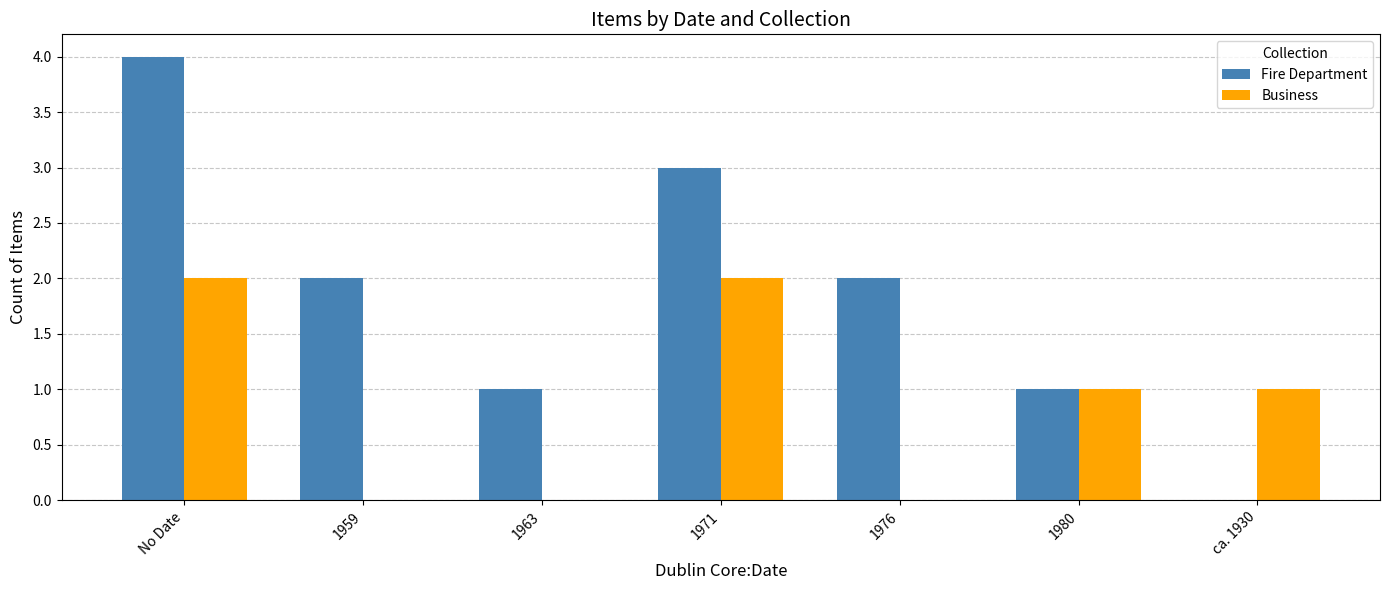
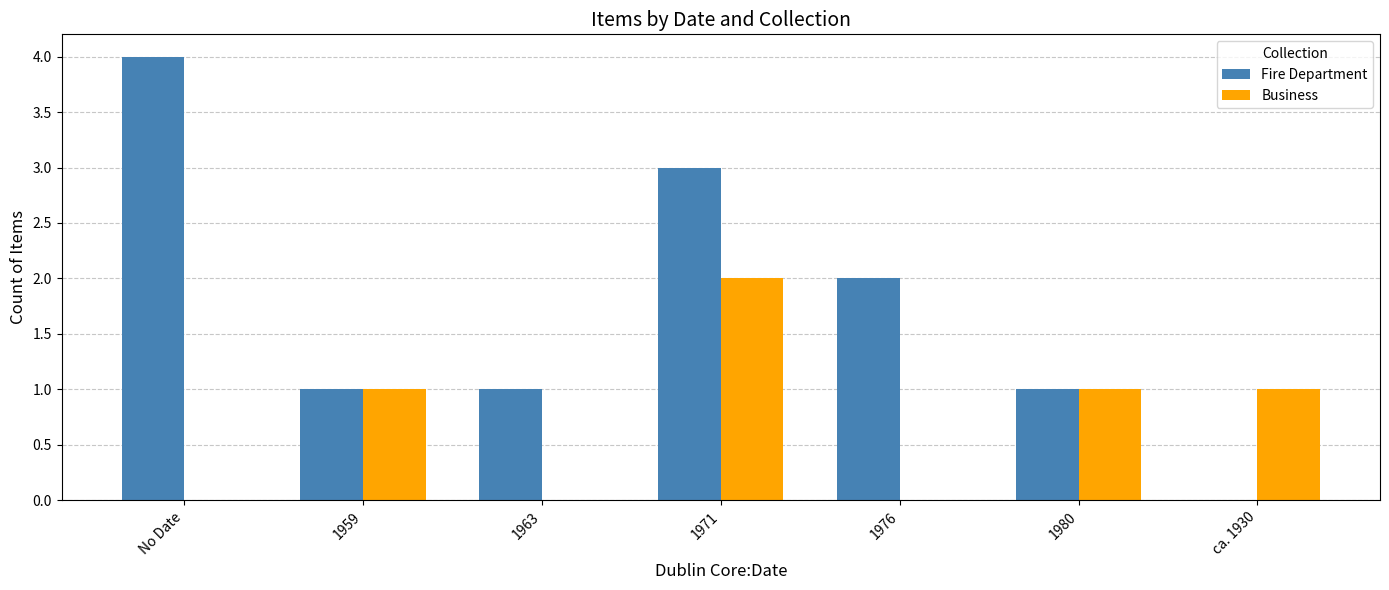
Business, No Date: 2 -> 0
Fire Department, 1959: 2 -> 1
Business, 1959: 0 -> 1
